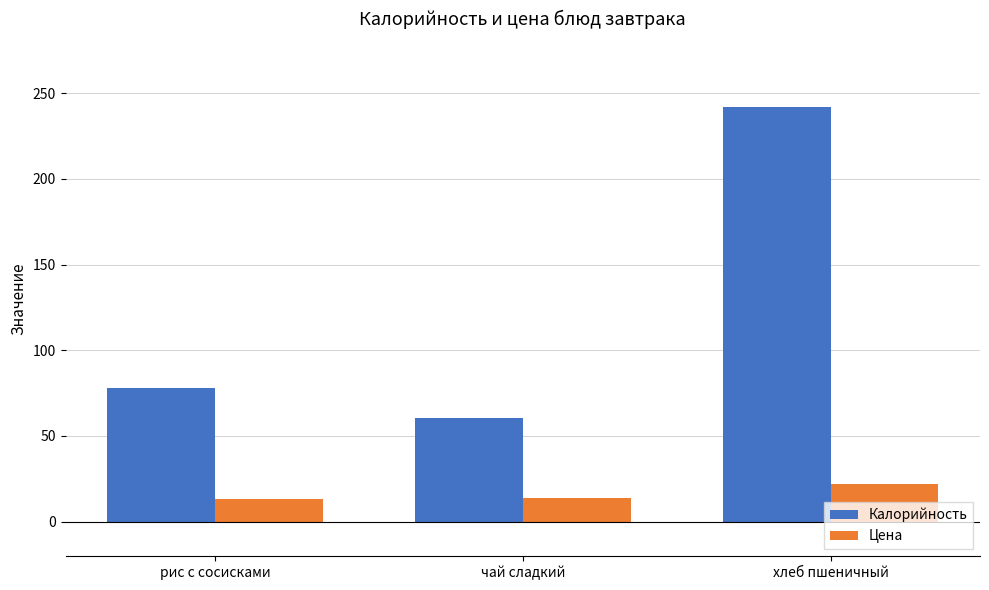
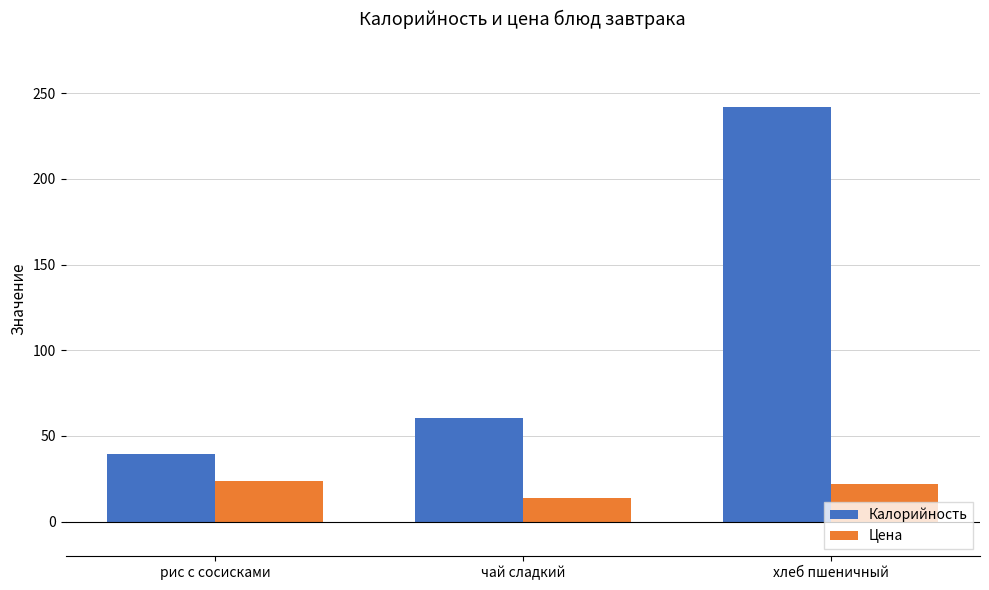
Калорийность, рис с сосисками: 78 -> 40
Цена, рис с сосисками: 13 -> 24
